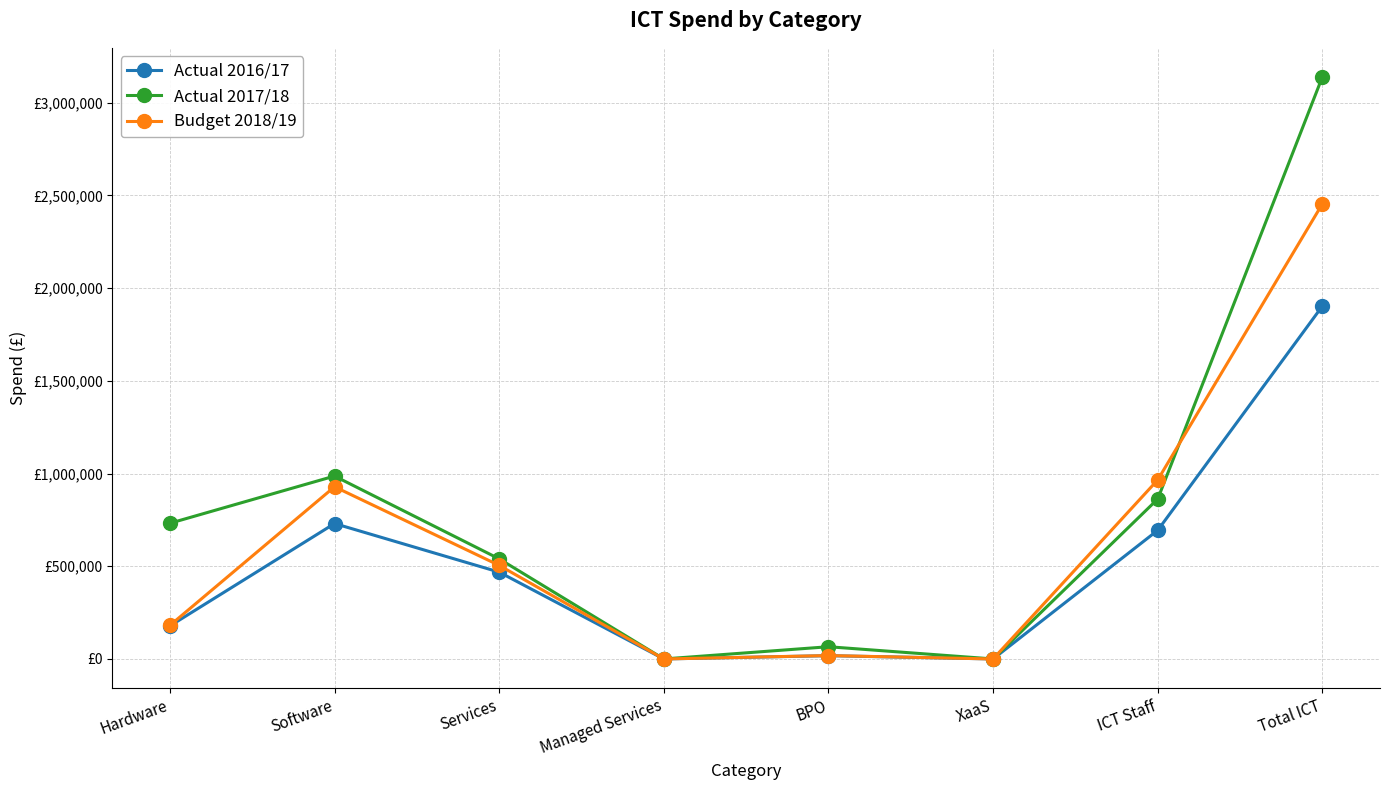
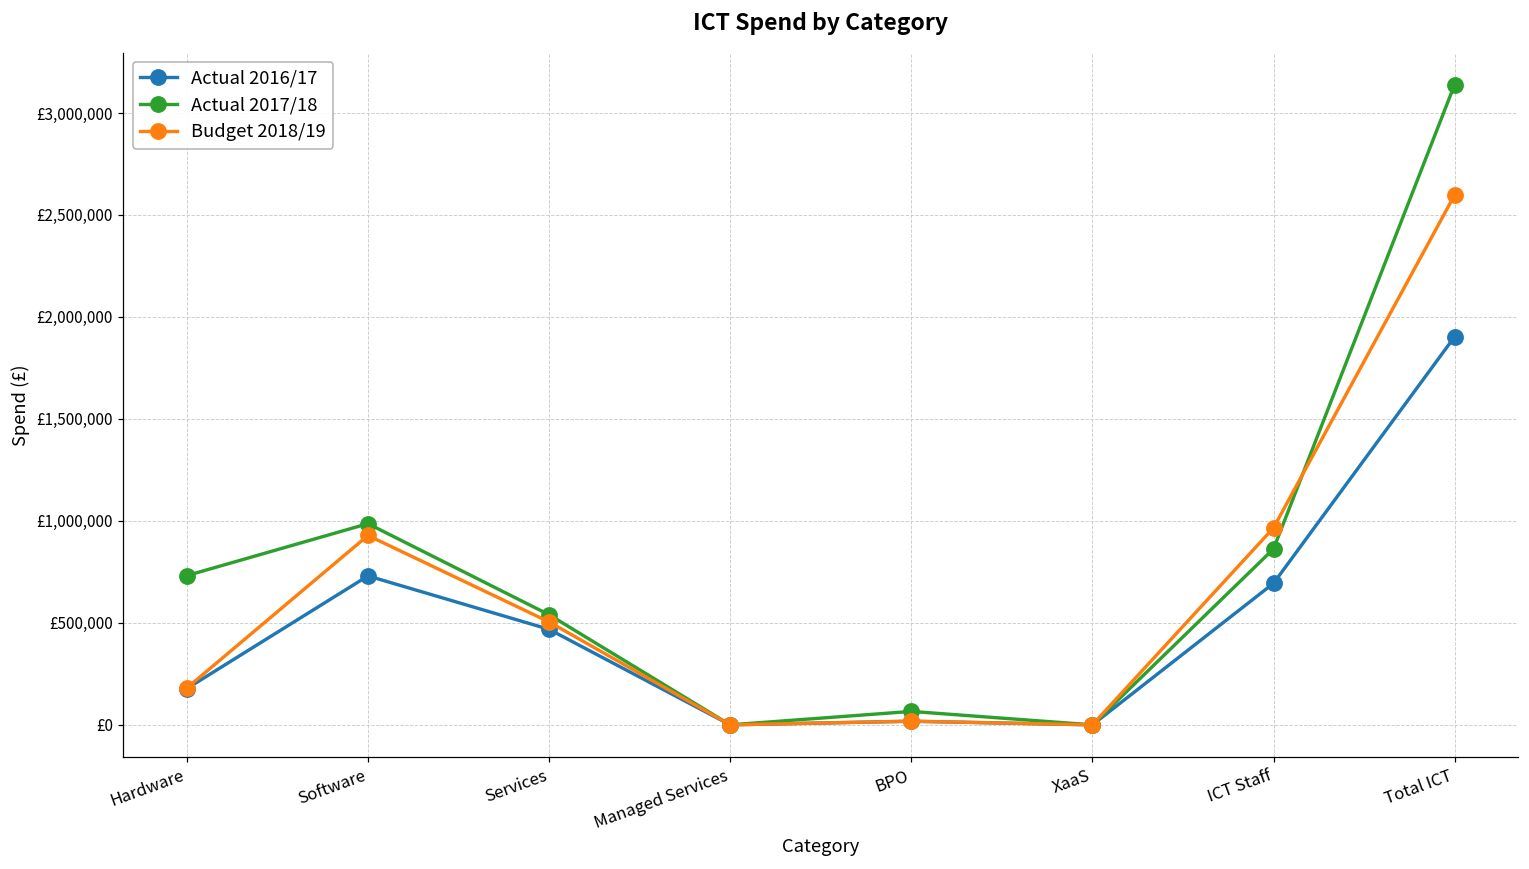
Budget 2018/19, Total ICT: £2,450,000 -> £2,600,000
